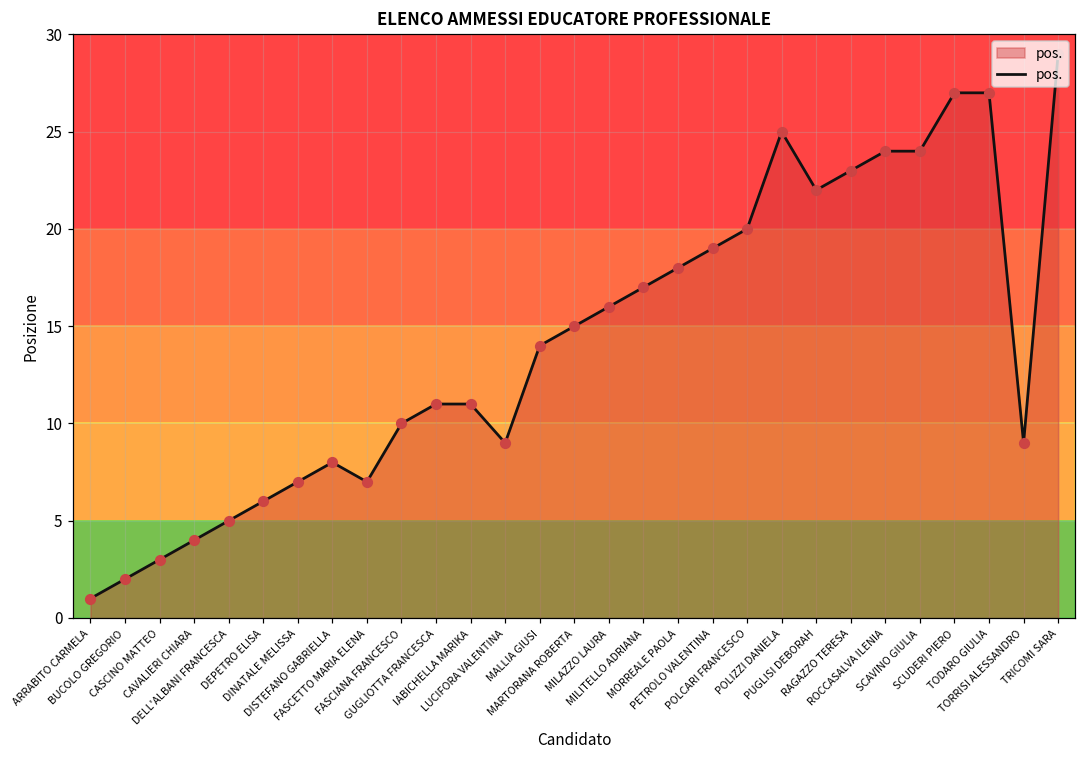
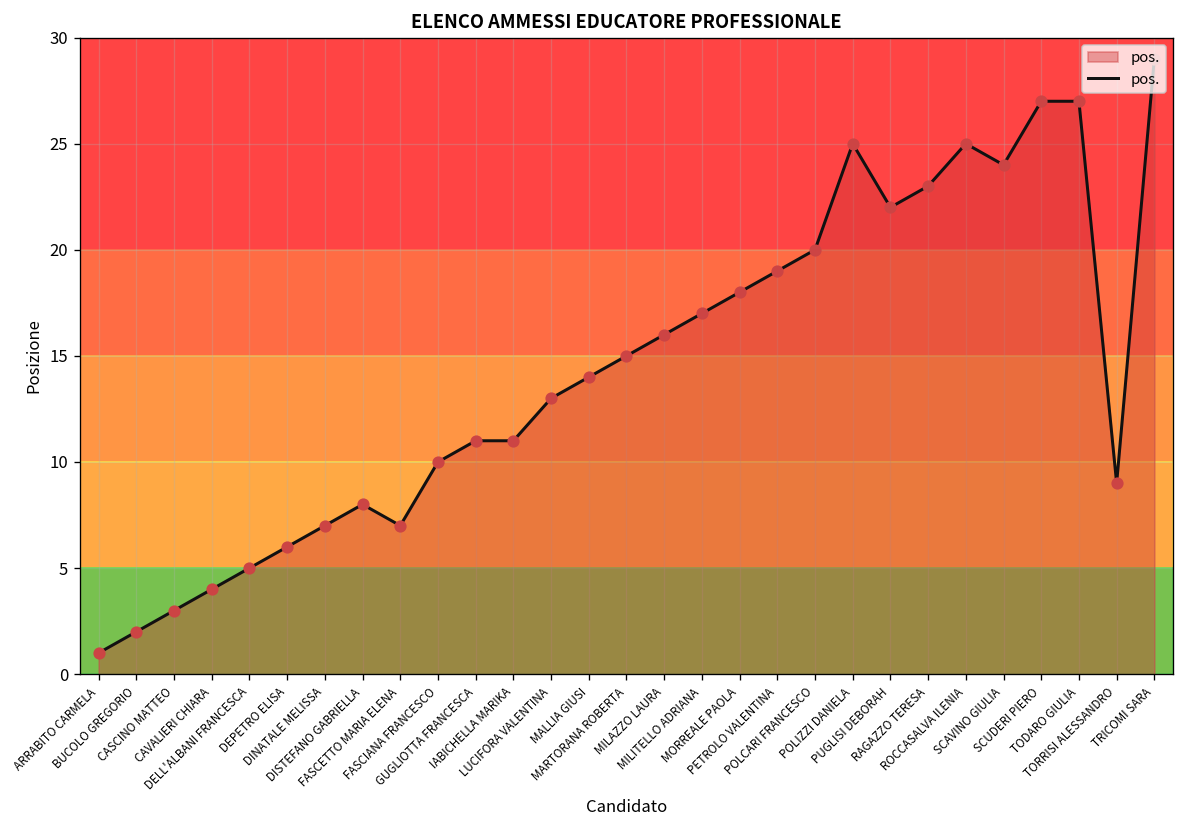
LUCIFORA VALENTINA: 9 -> 13
ROCCASALVA ILENIA: 24 -> 25
